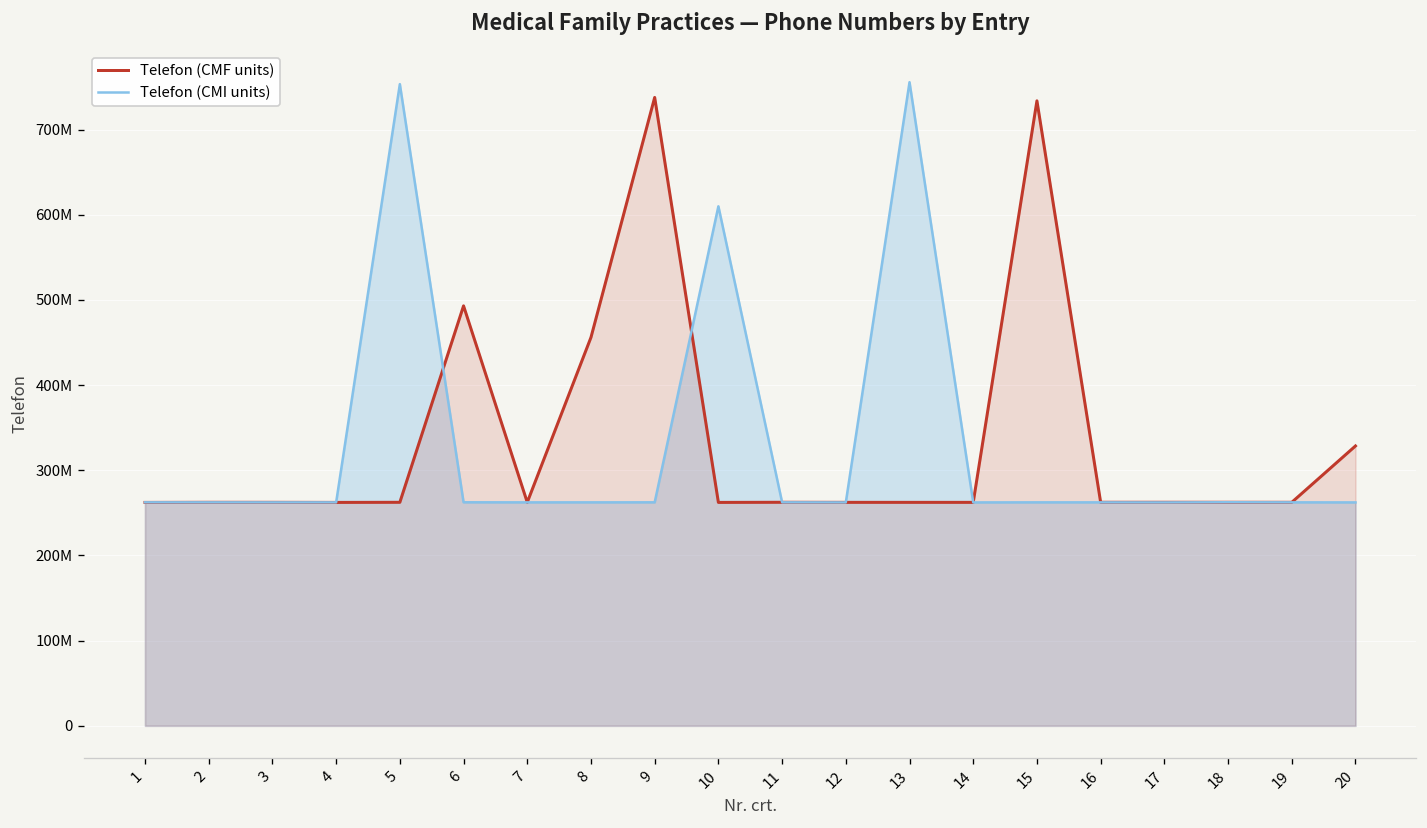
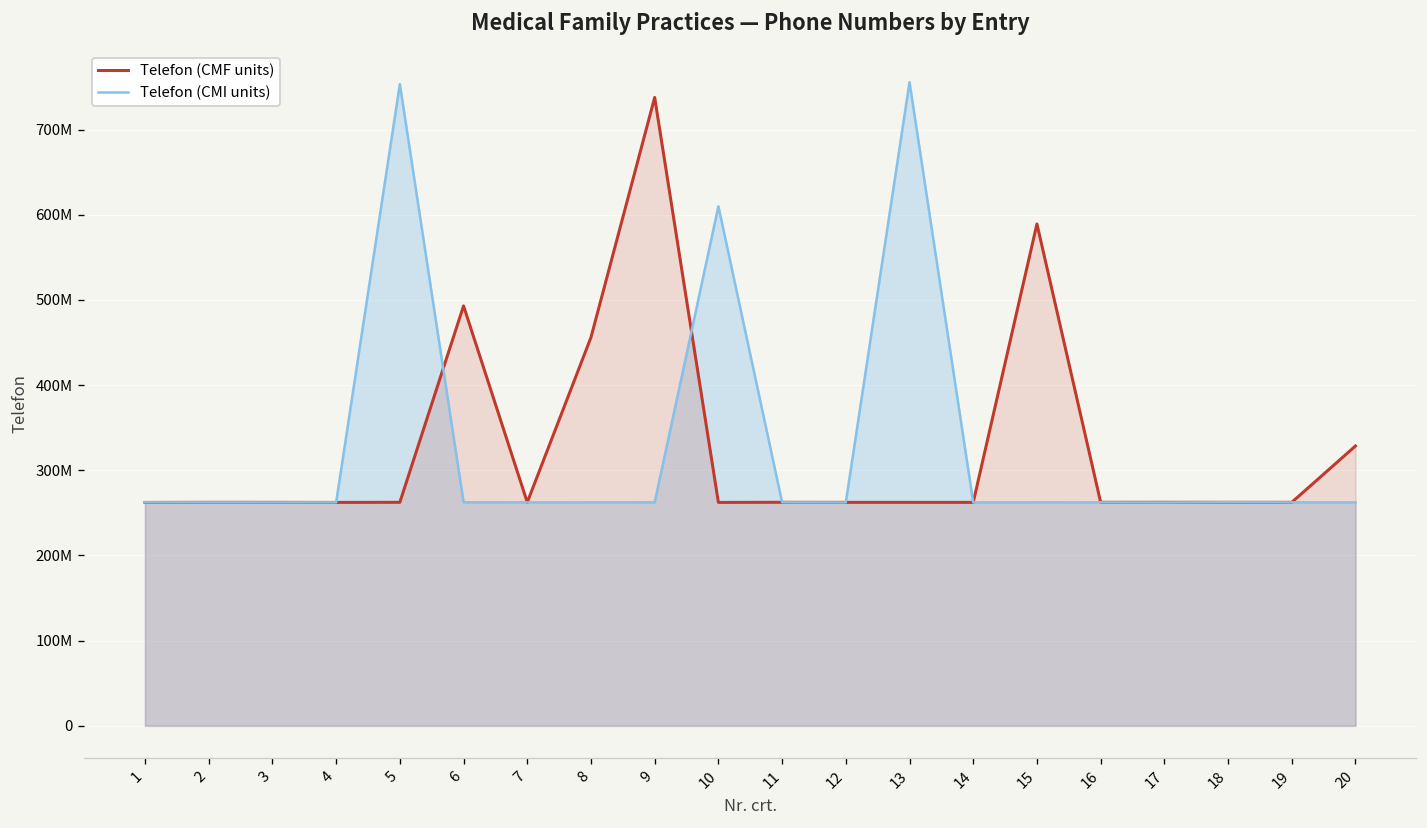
Telefon (CMF units), 15: 730000000 -> 590000000
